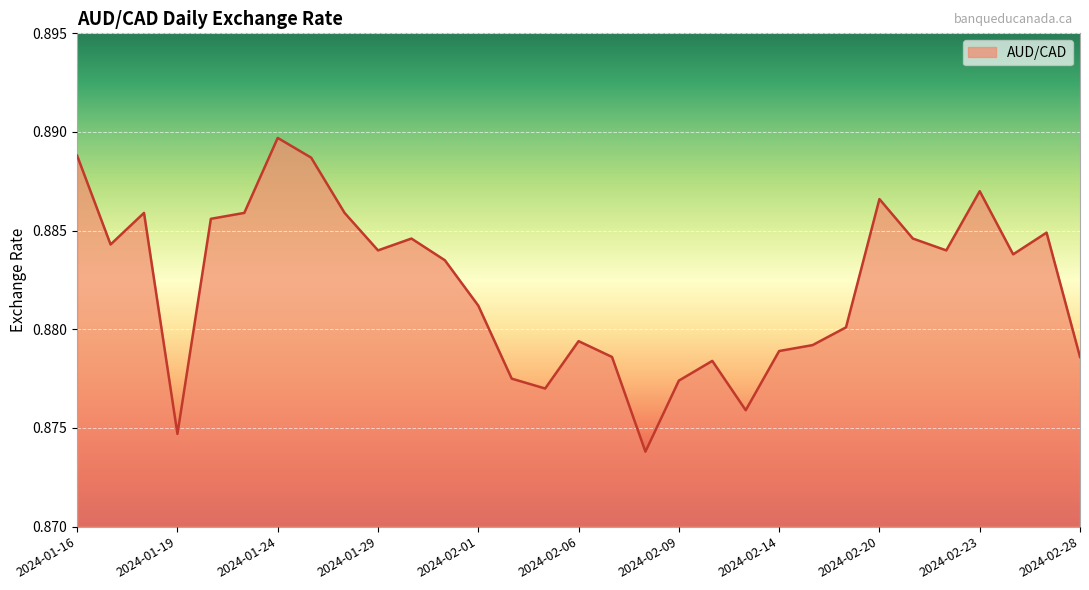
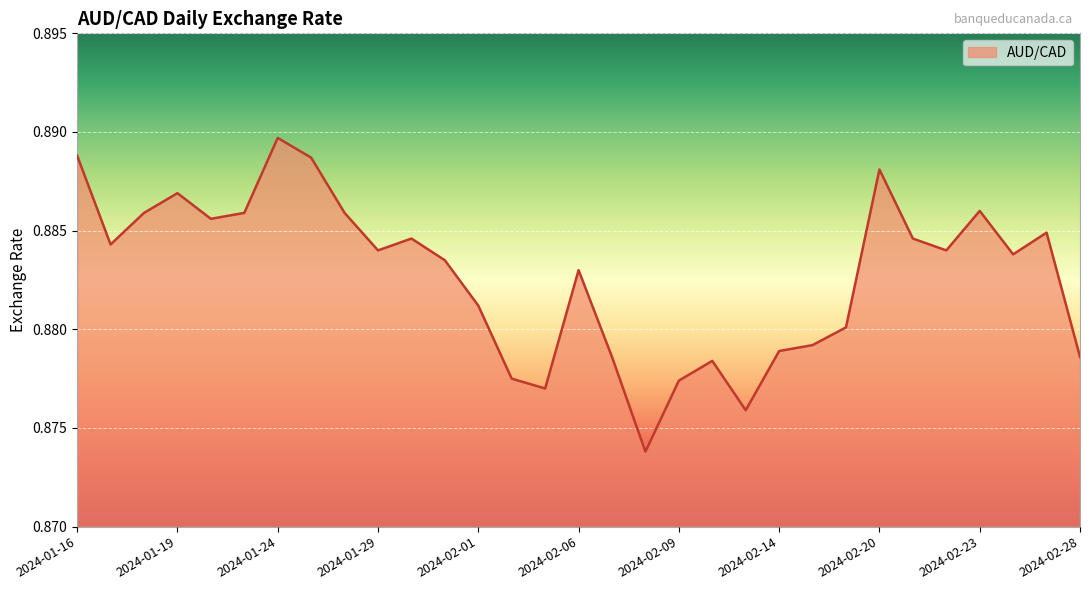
2024-01-19: 0.8747 -> 0.8869
2024-02-06: 0.8794 -> 0.8830
2024-02-20: 0.8866 -> 0.8881
2024-02-23: 0.887 -> 0.886
